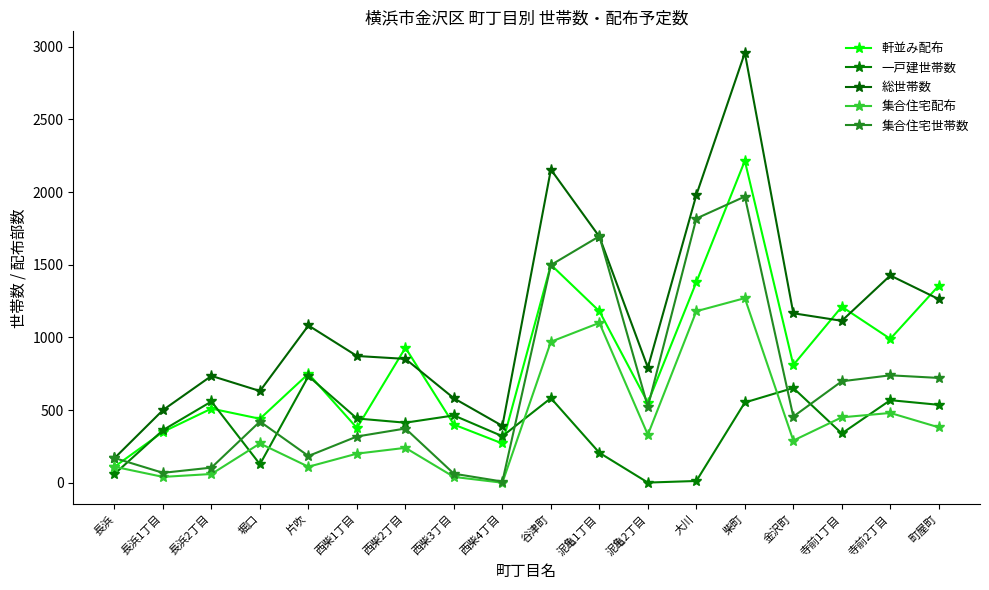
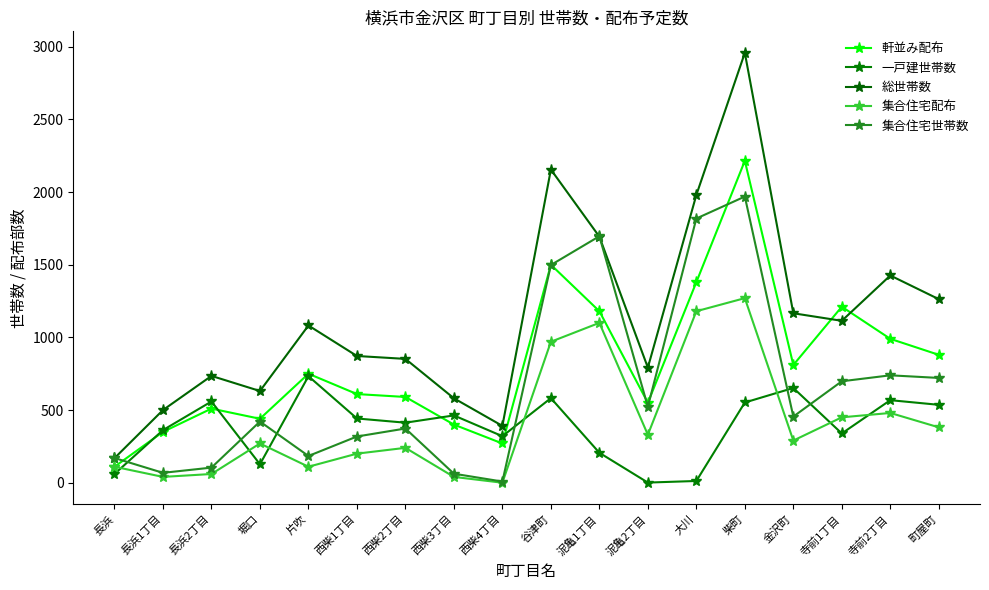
軒並み配布, 西柴1丁目: 380 -> 610
軒並み配布, 西柴2丁目: 930 -> 590
軒並み配布, 町屋町: 1360 -> 880
